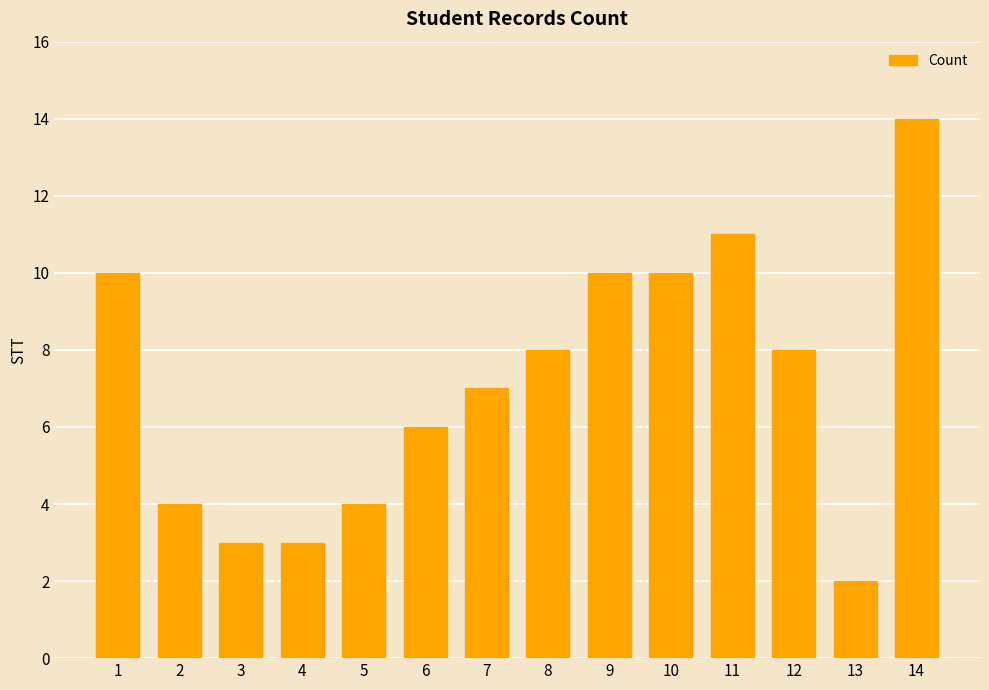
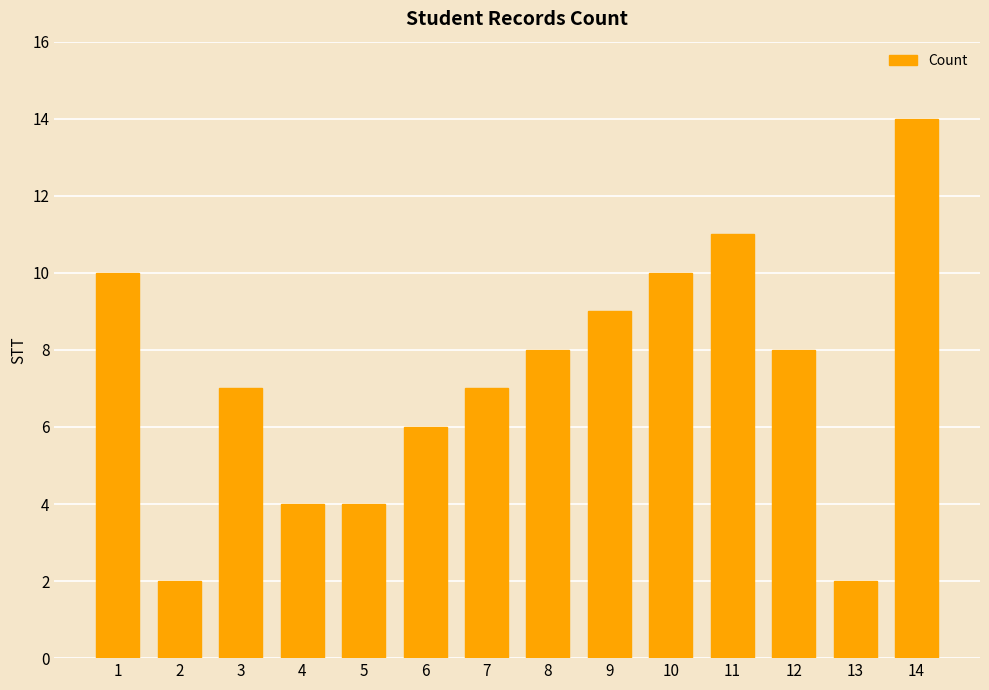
2: 4 -> 2
3: 3 -> 7
4: 3 -> 4
9: 10 -> 9
